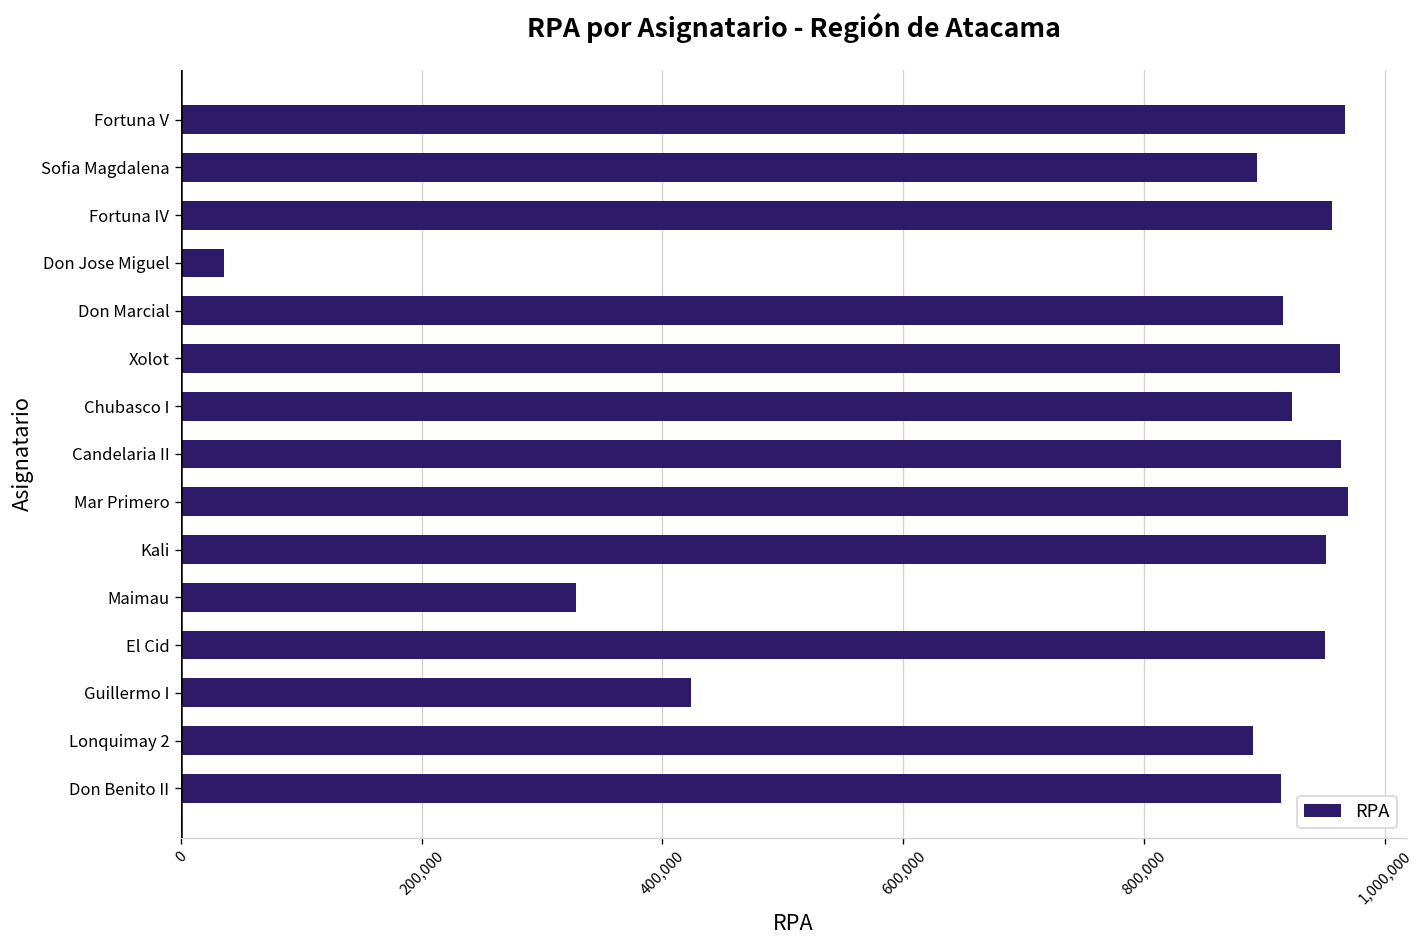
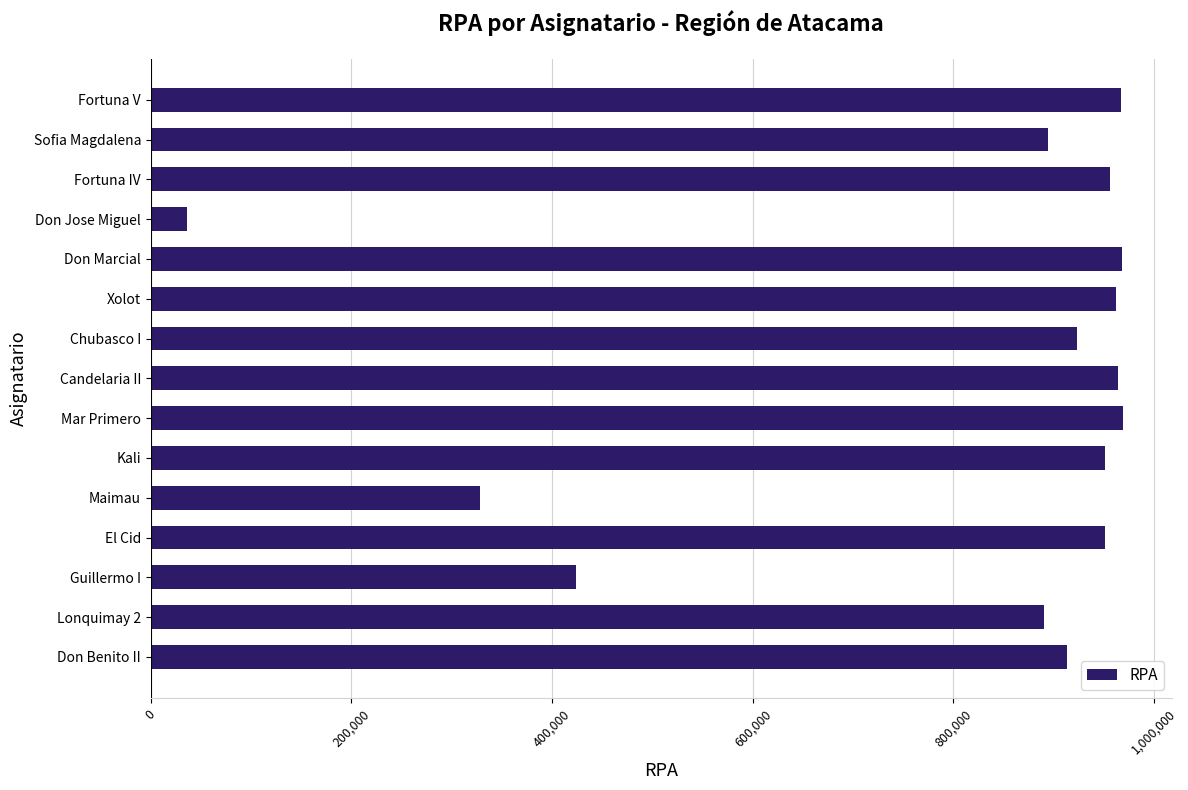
Don Marcial: 915,000 -> 968,000
